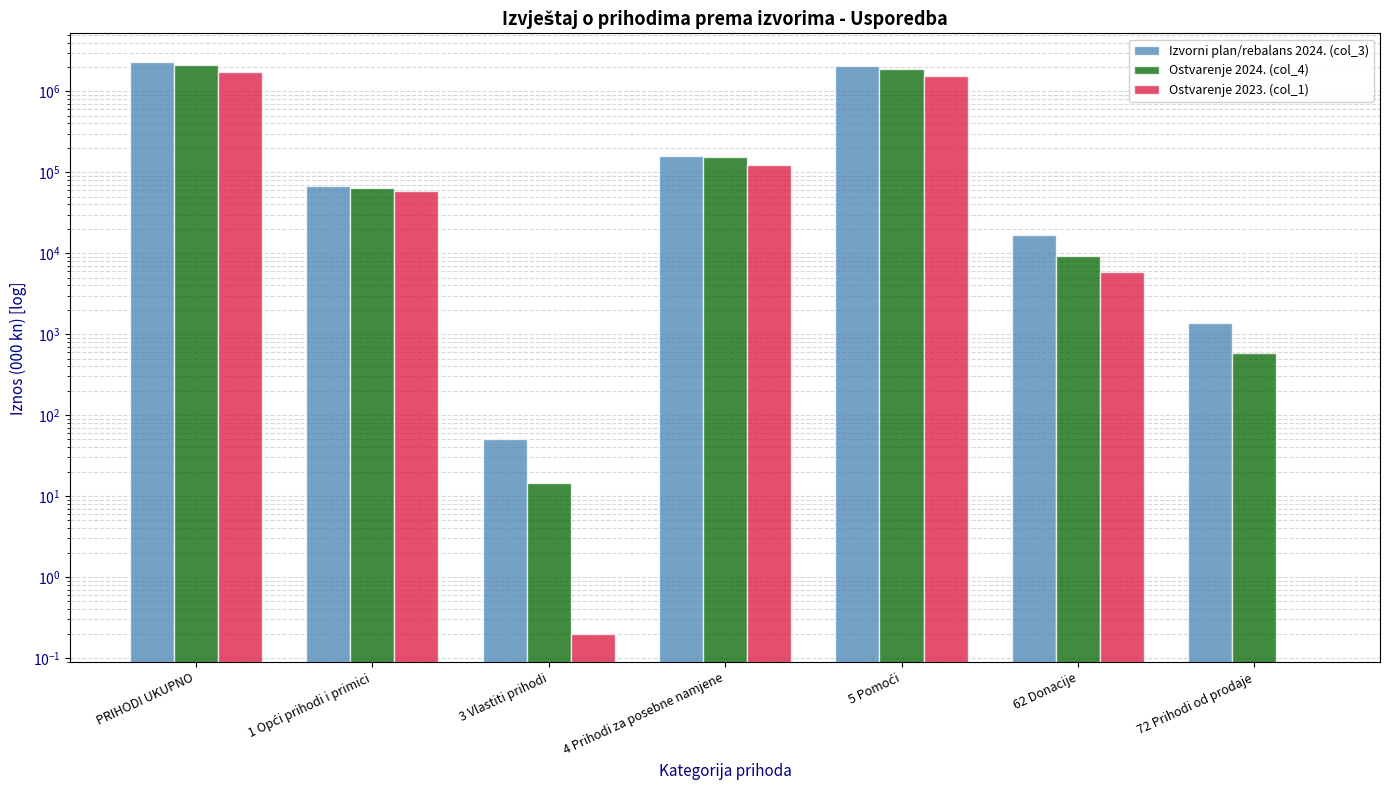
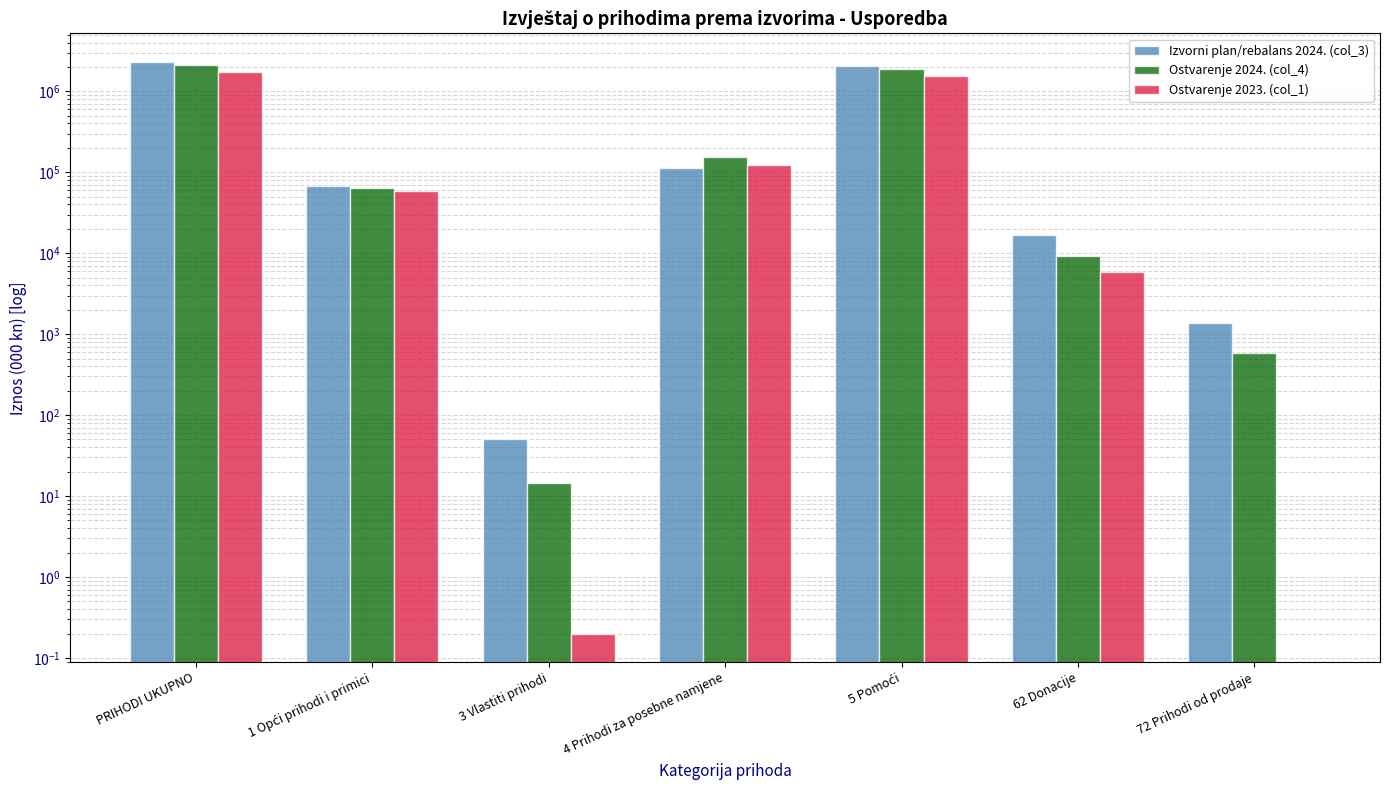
Izvorni plan/rebalans 2024. (col_3), 4 Prihodi za posebne namjene: 160000 -> 110000
